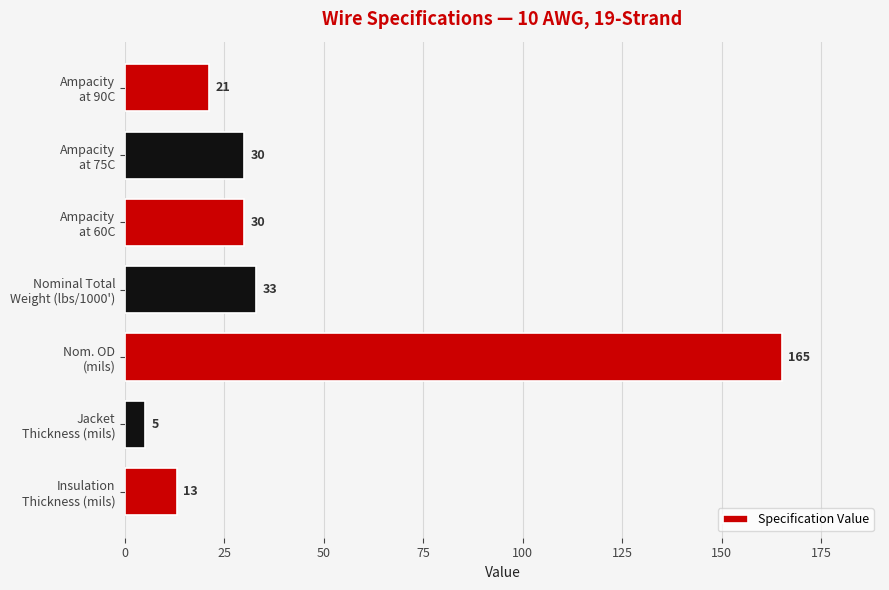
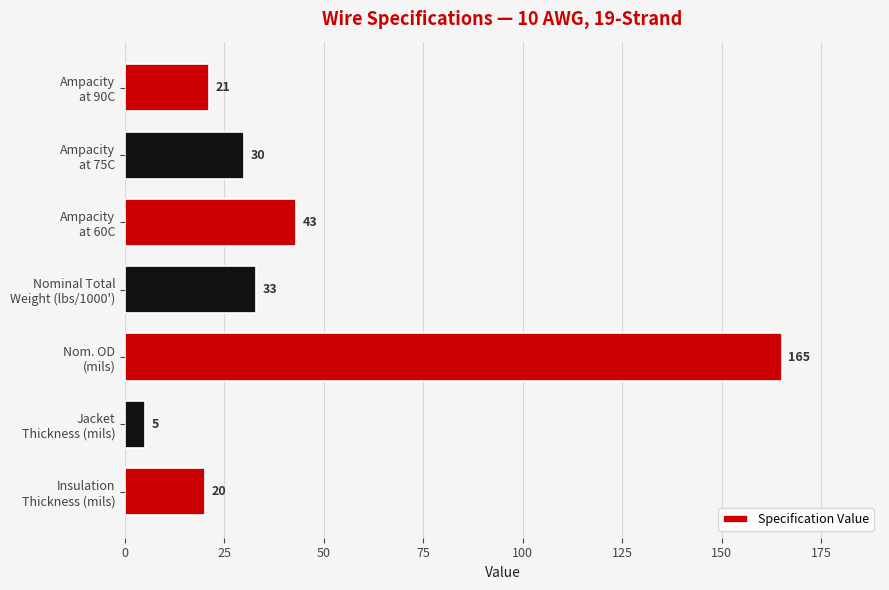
Ampacity at 60C: 30 -> 43
Insulation Thickness (mils): 13 -> 20
